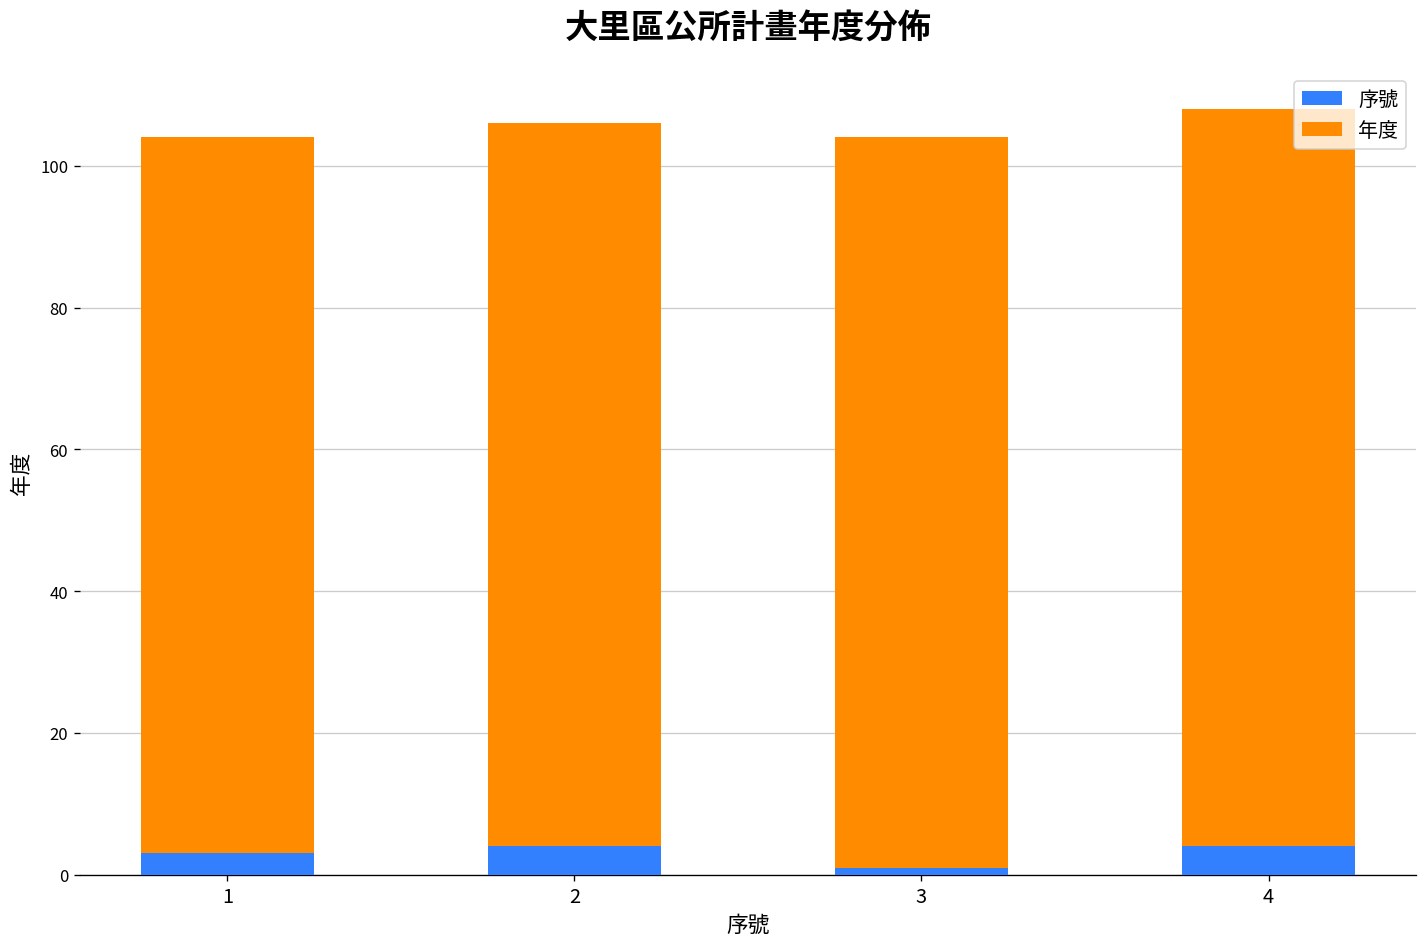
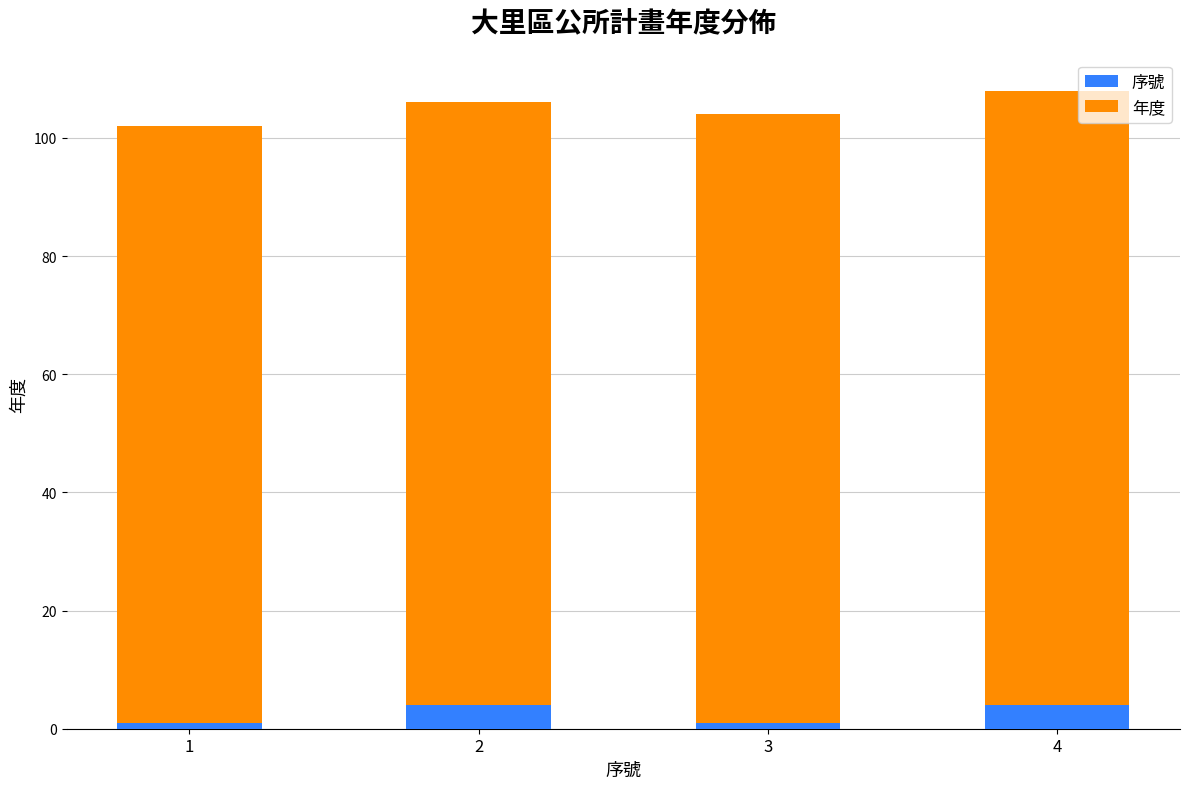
序號, 1: 3 -> 1
